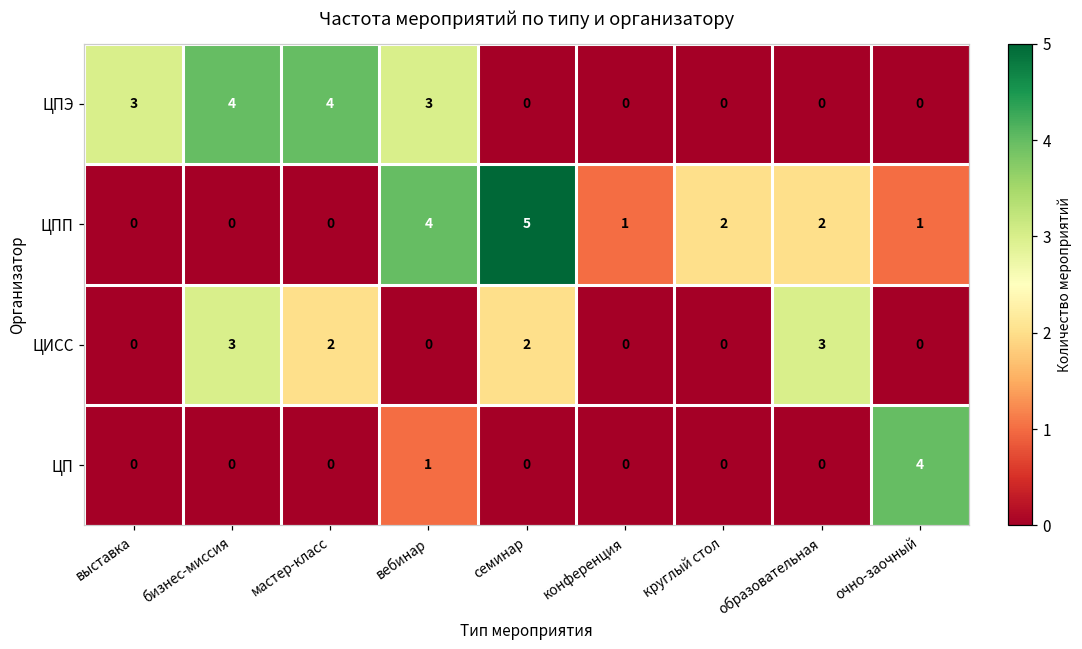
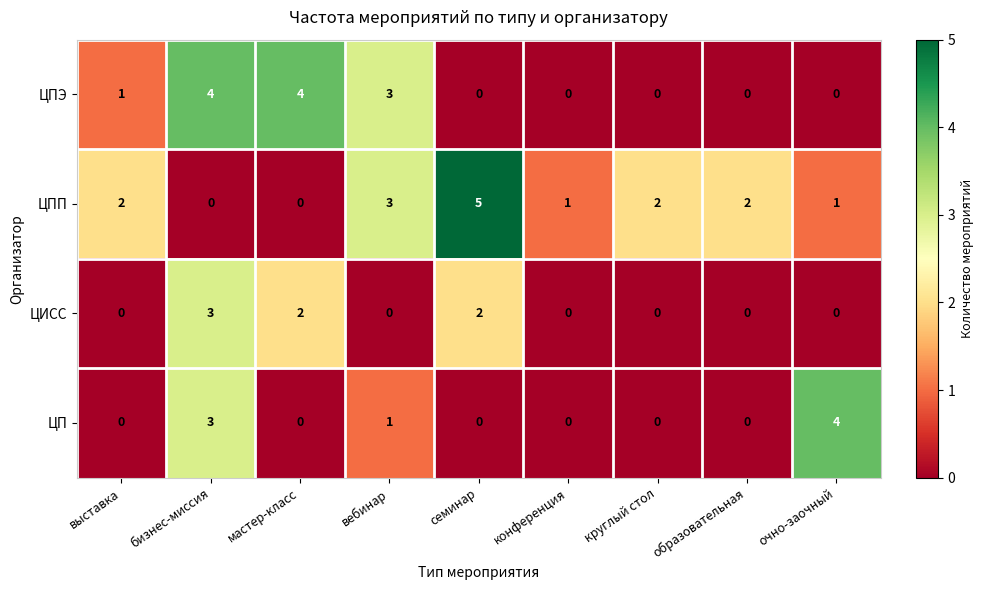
ЦПЭ, выставка: 3 -> 1
ЦПП, выставка: 0 -> 2
ЦПП, вебинар: 4 -> 3
ЦИСС, образовательная: 3 -> 0
ЦП, бизнес-миссия: 0 -> 3
